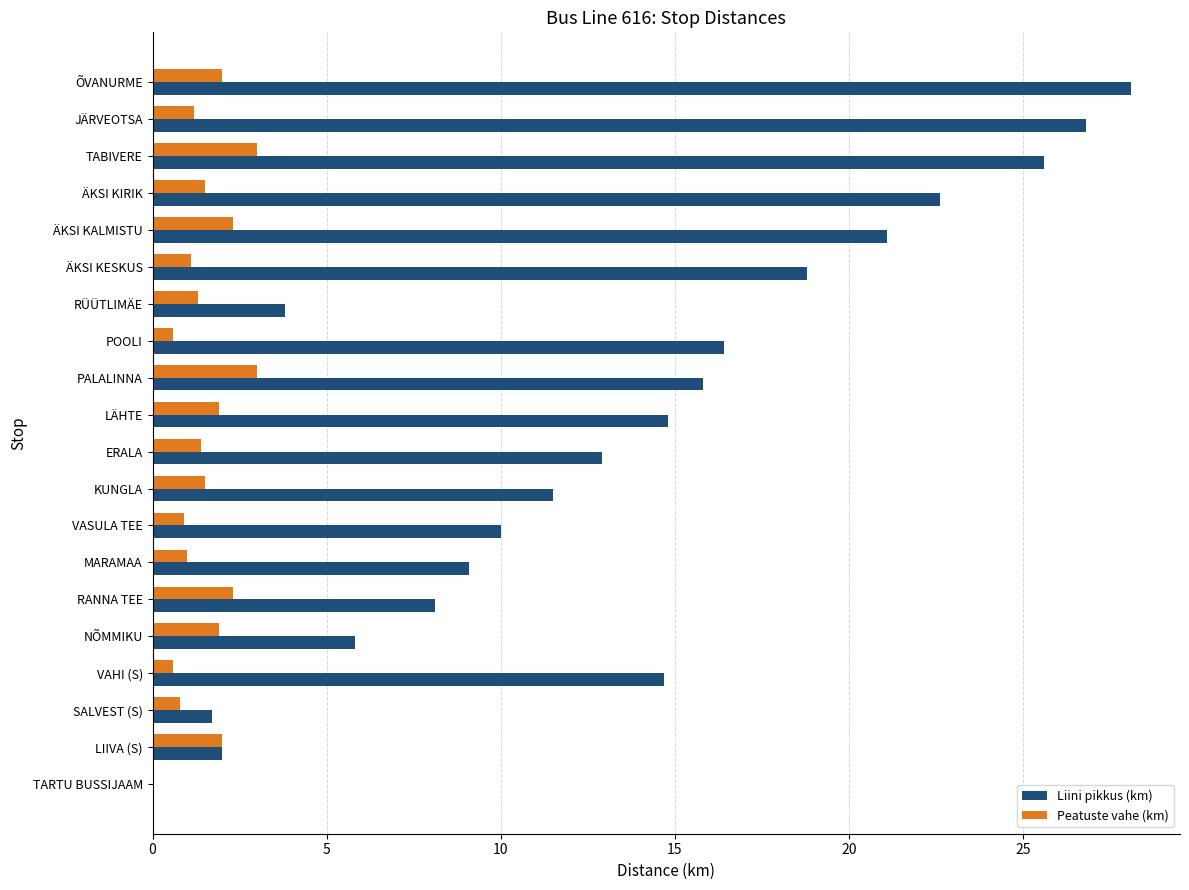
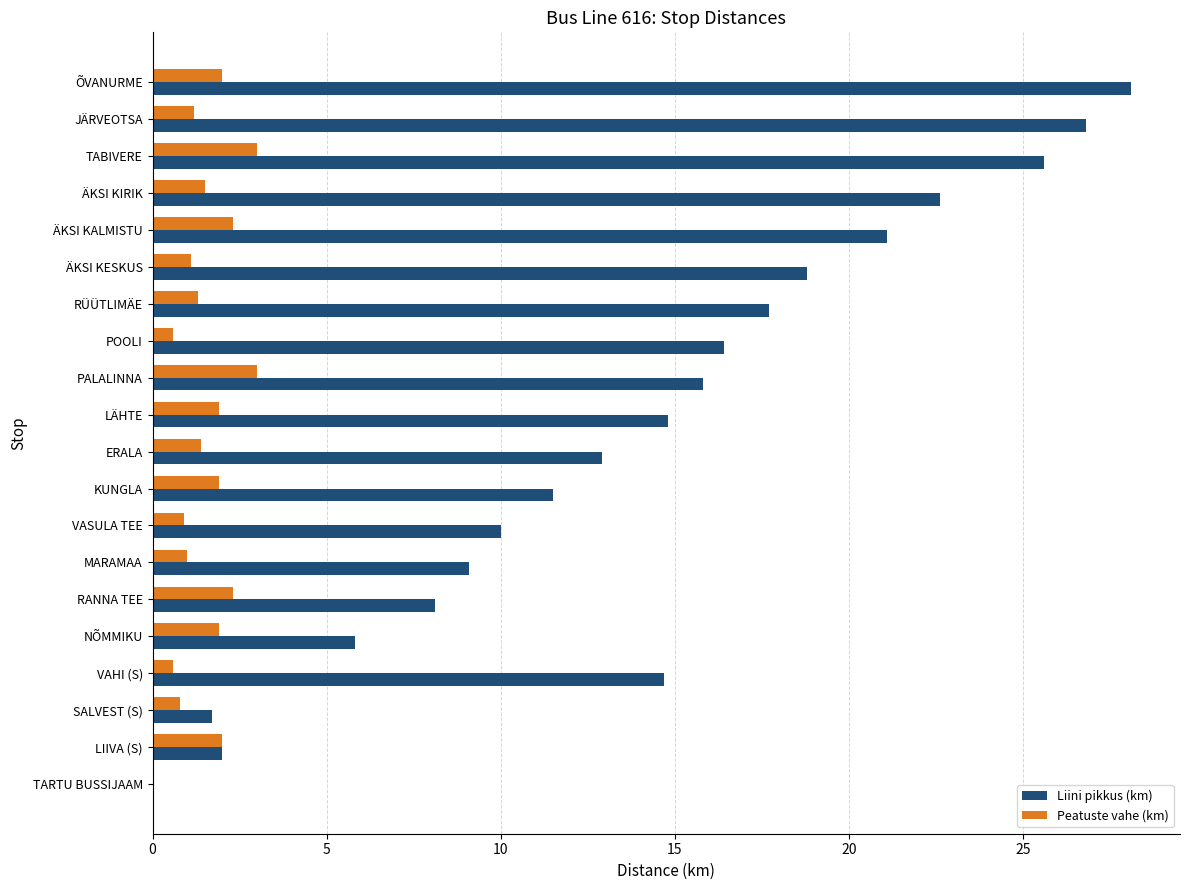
Liini pikkus (km), RÜÜTLIMÄE: 3.8 -> 17.7
Peatuste vahe (km), KUNGLA: 1.5 -> 1.9
